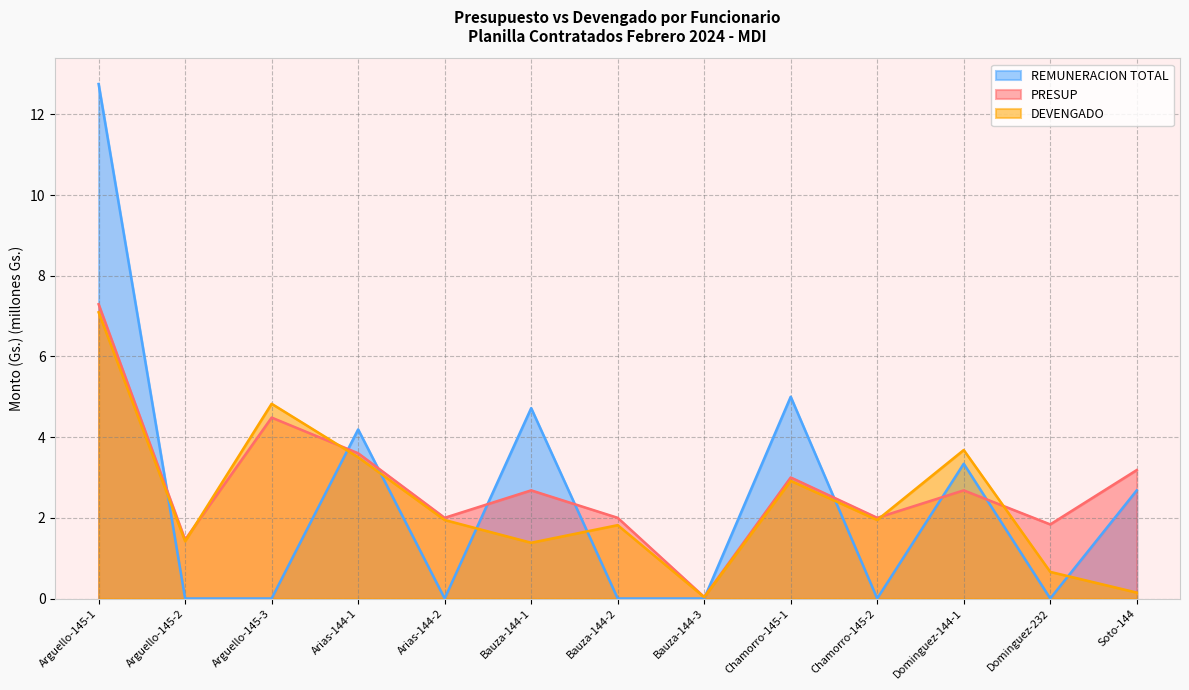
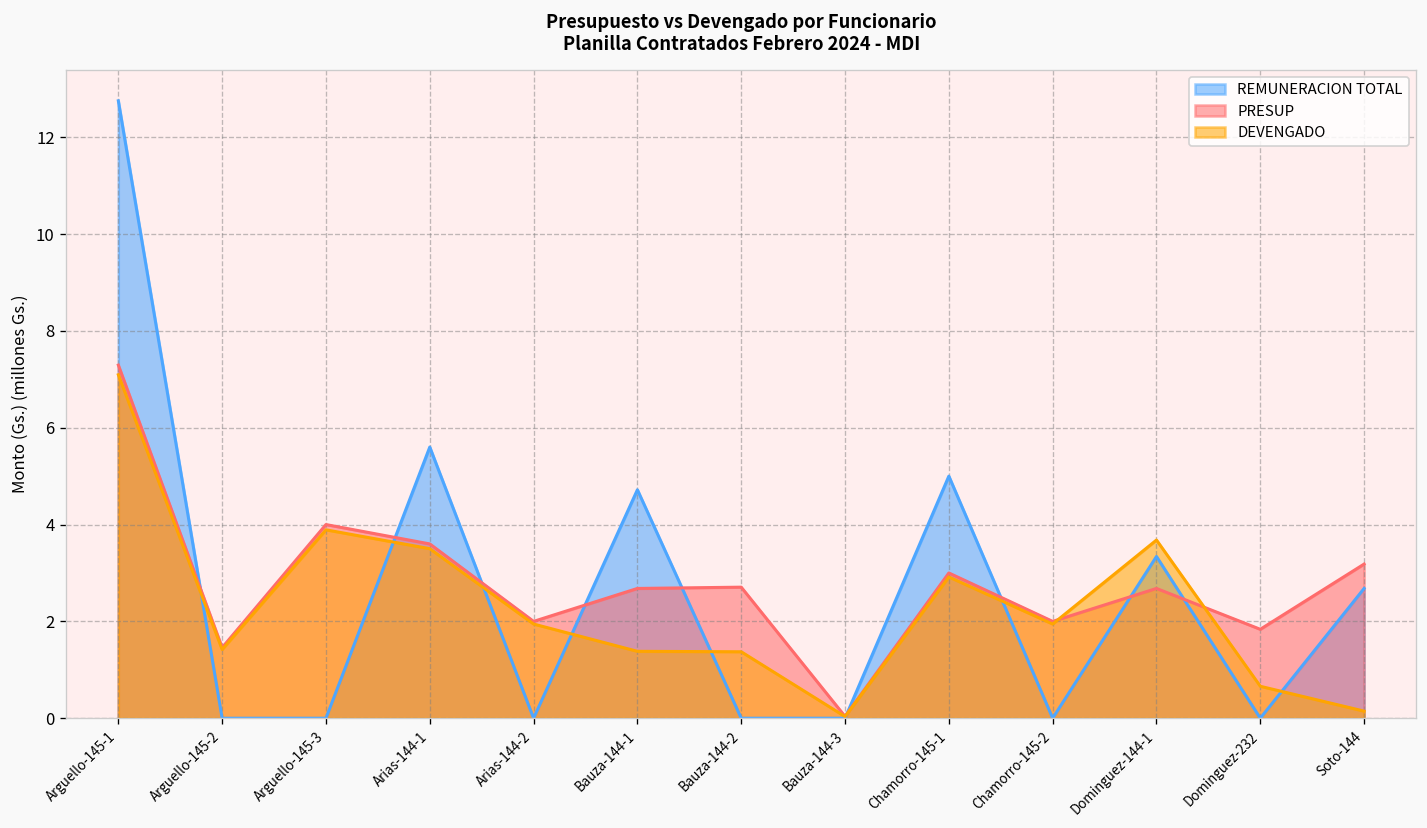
PRESUP, Arguello-145-3: 4.5 -> 4.0
DEVENGADO, Arguello-145-3: 4.8 -> 3.9
REMUNERACION TOTAL, Arias-144-1: 4.2 -> 5.6
PRESUP, Bauza-144-2: 2.0 -> 2.7
DEVENGADO, Bauza-144-2: 1.8 -> 1.4
